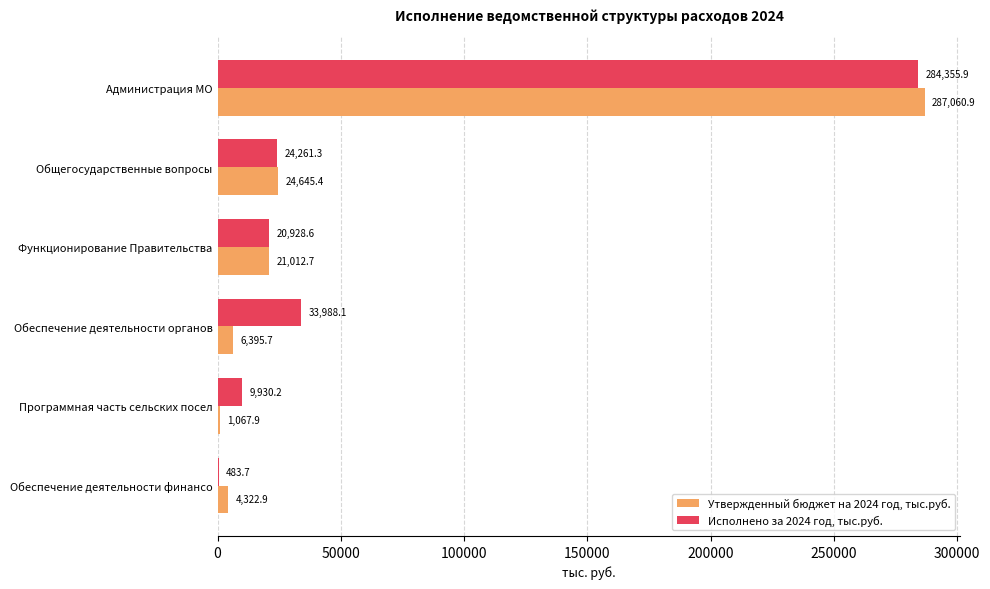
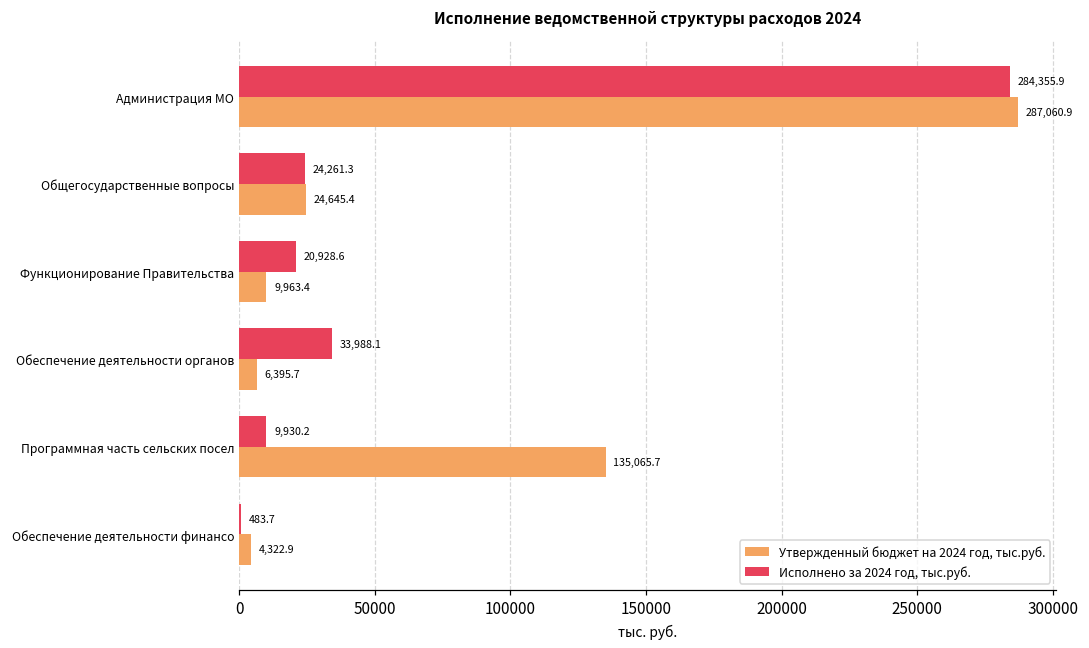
Утвержденный бюджет на 2024 год, тыс.руб., Функционирование Правительства: 21,012.7 -> 9,963.4
Утвержденный бюджет на 2024 год, тыс.руб., Программная часть сельских посел: 1,067.9 -> 135,065.7
